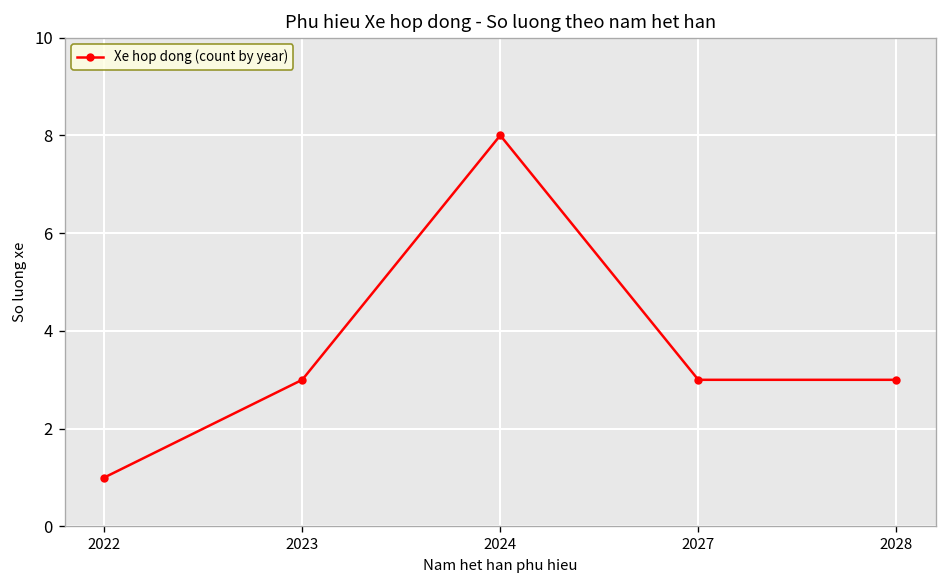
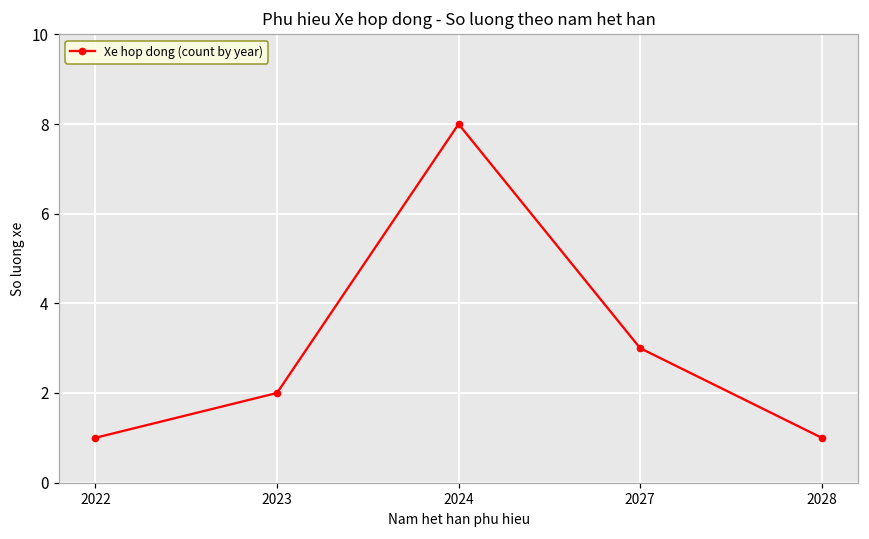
2023: 3 -> 2
2028: 3 -> 1
